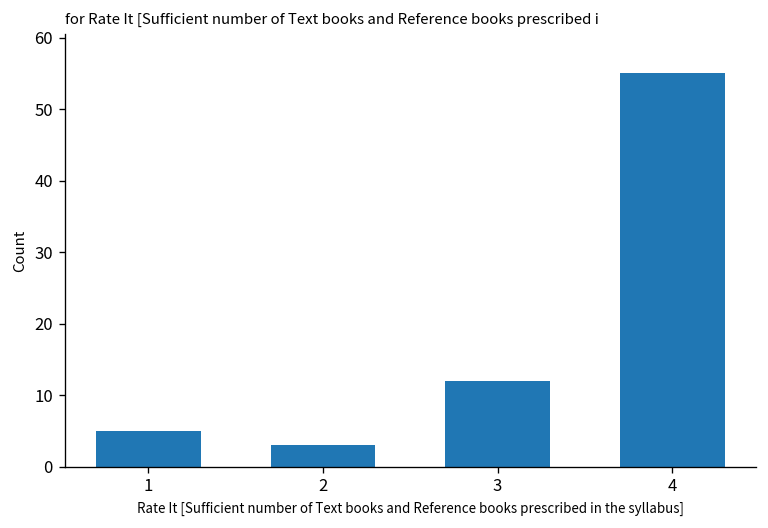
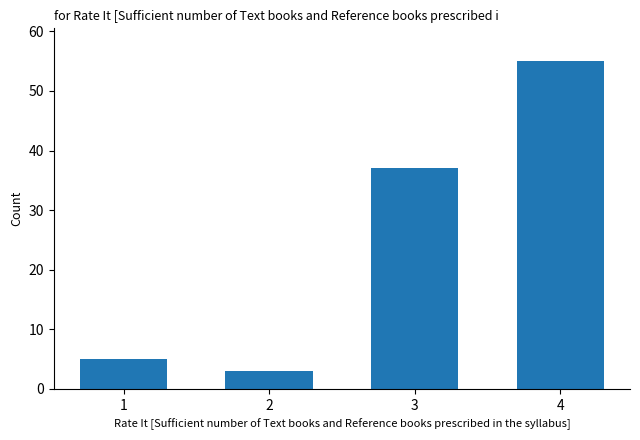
3: 12 -> 37
